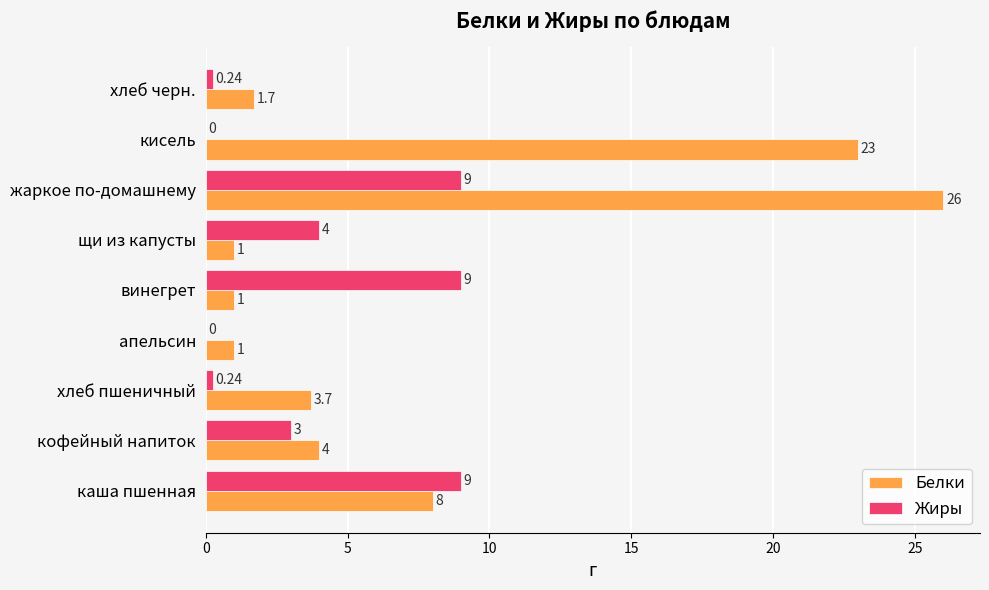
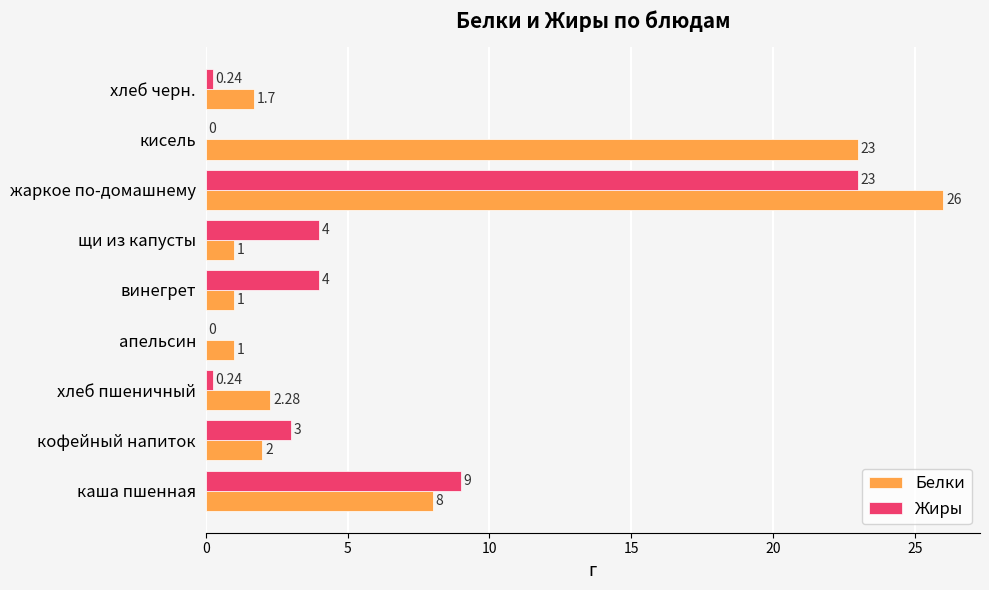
Жиры, жаркое по-домашнему: 9 -> 23
Жиры, винегрет: 9 -> 4
Белки, хлеб пшеничный: 3.7 -> 2.28
Белки, кофейный напиток: 4 -> 2
